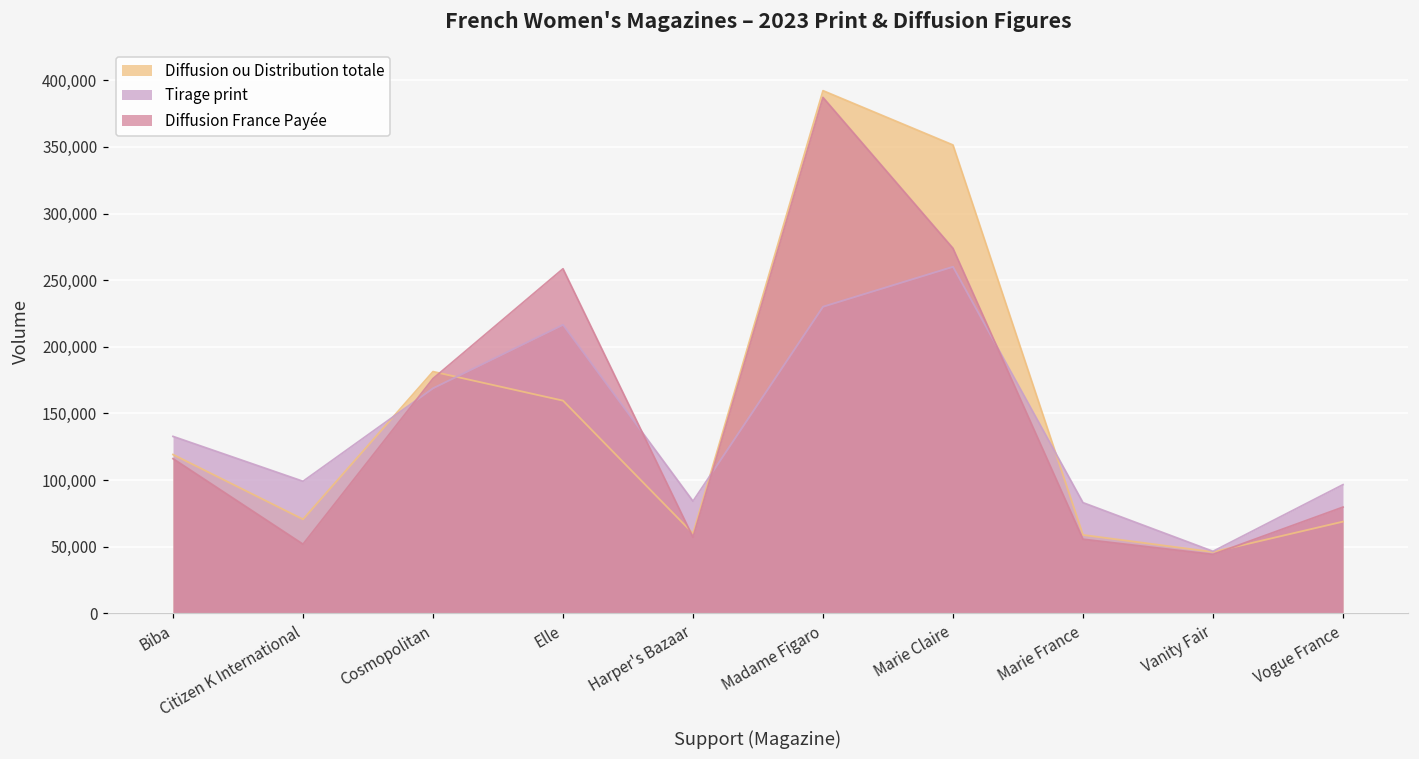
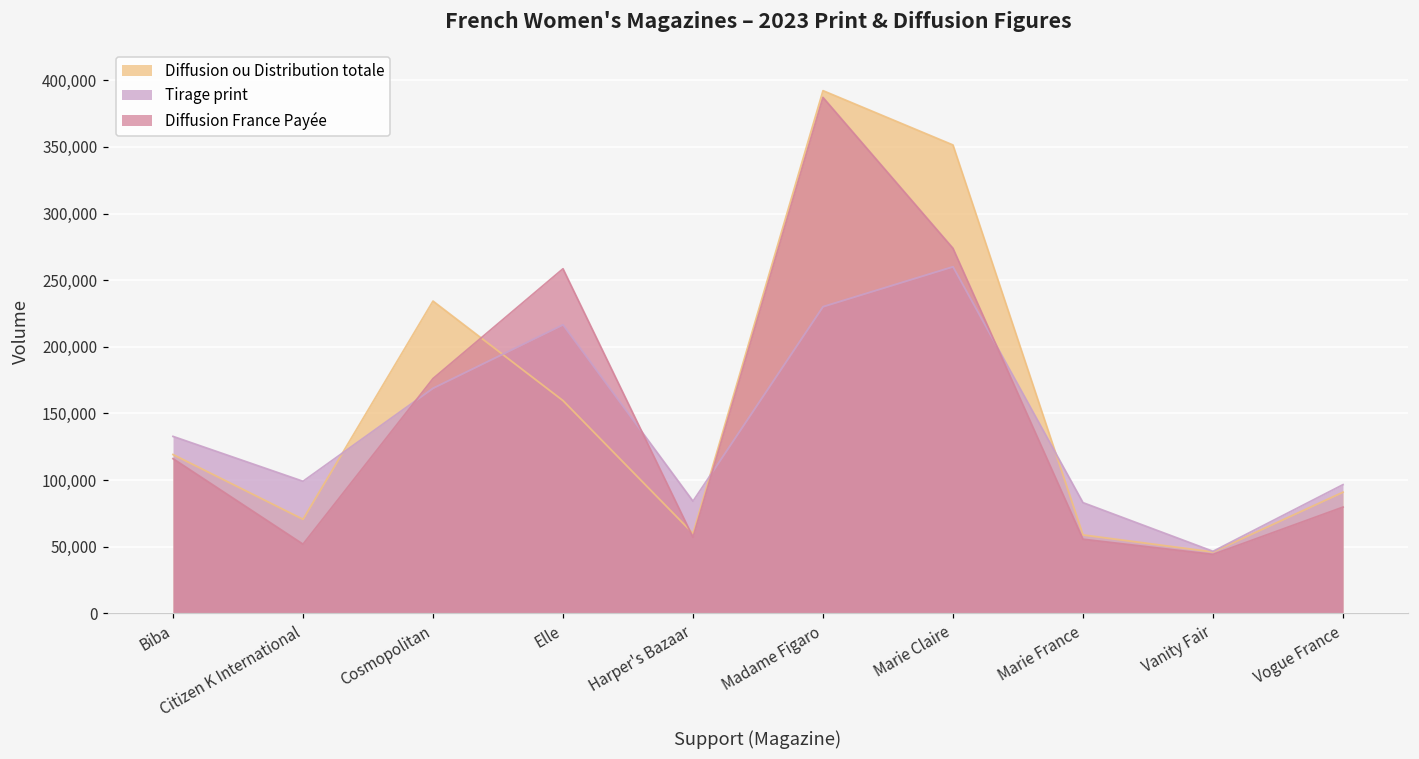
Diffusion ou Distribution totale, Cosmopolitan: 181,000 -> 234,000
Diffusion ou Distribution totale, Vogue France: 69,000 -> 91,000
